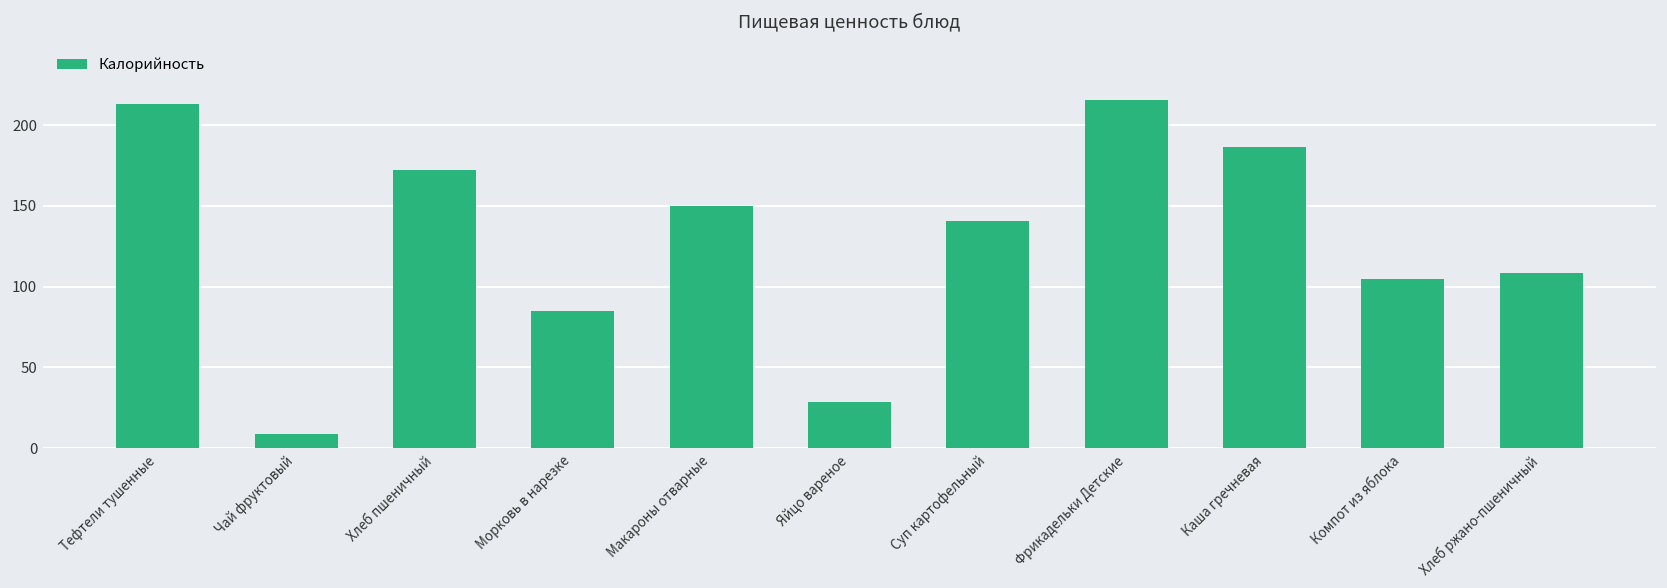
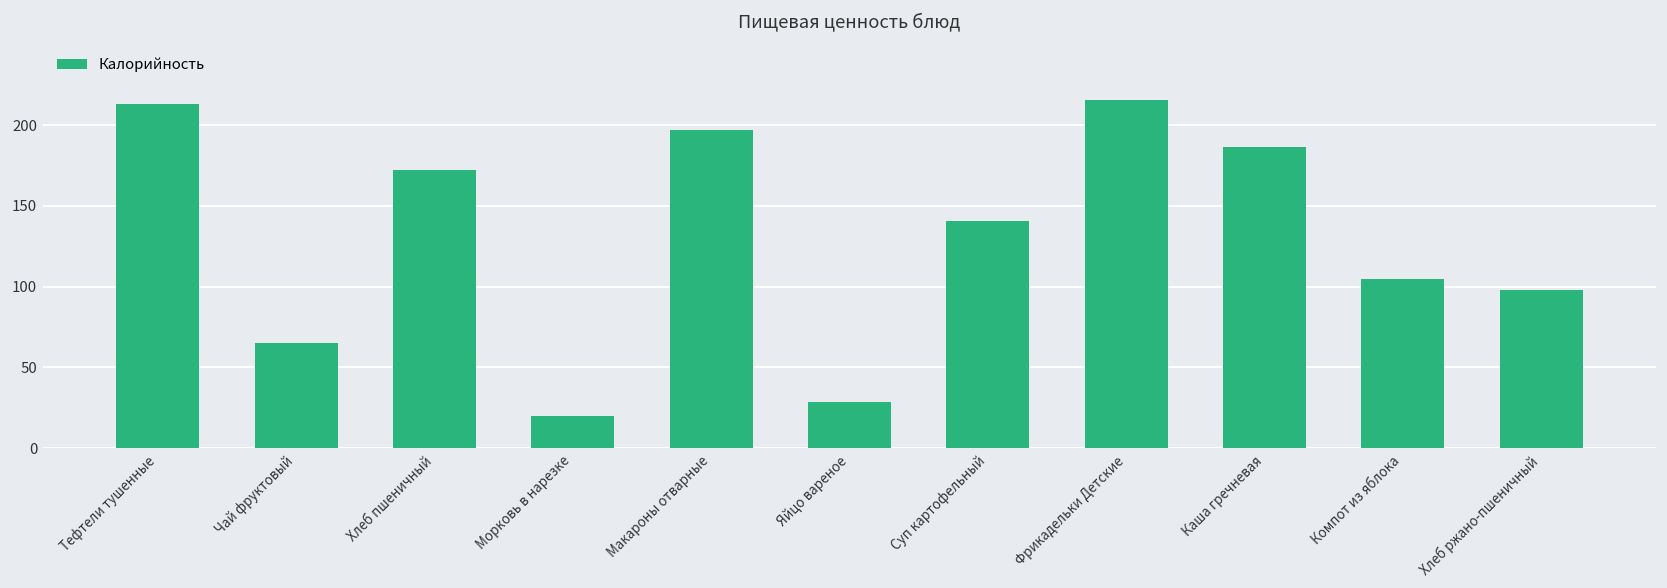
Чай фруктовый: 9 -> 65
Морковь в нарезке: 85 -> 20
Макароны отварные: 150 -> 197
Хлеб ржано-пшеничный: 109 -> 98
